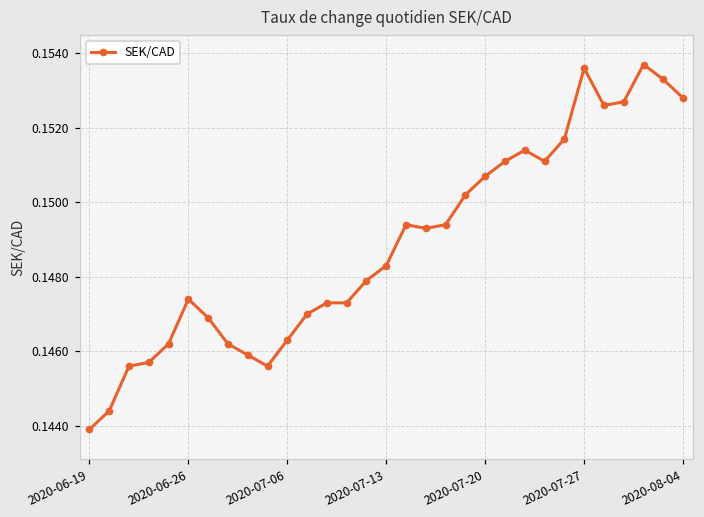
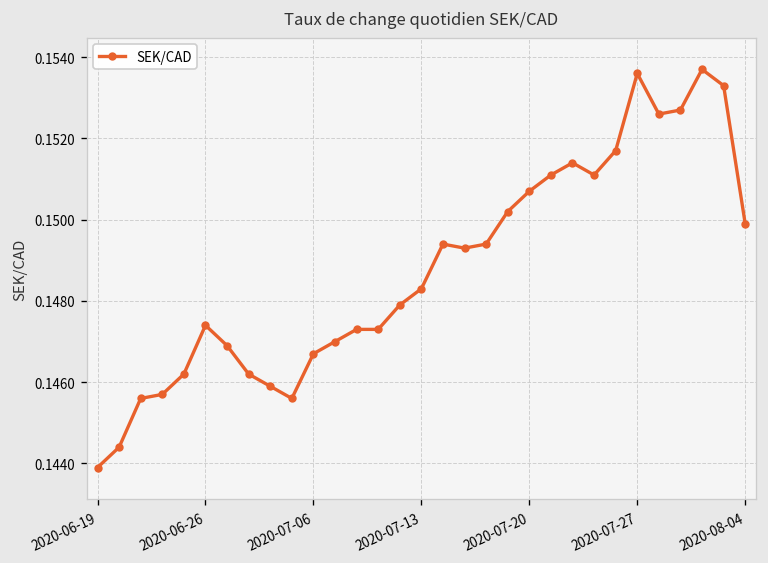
2020-07-06: 0.1463 -> 0.1467
2020-08-04: 0.1528 -> 0.1499
